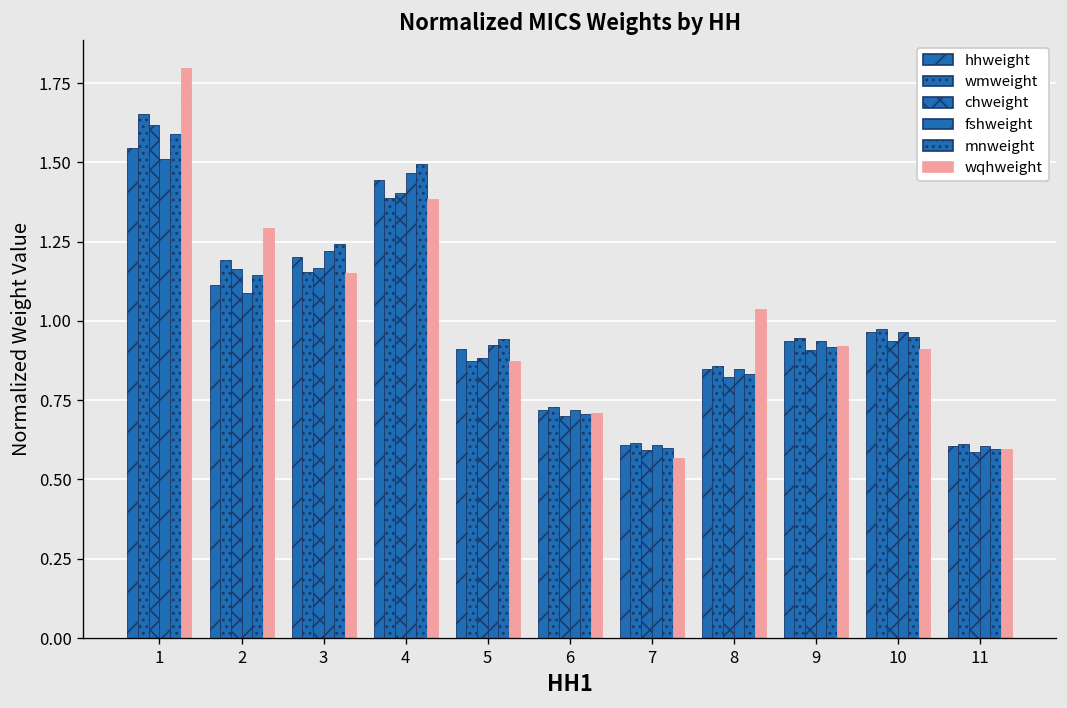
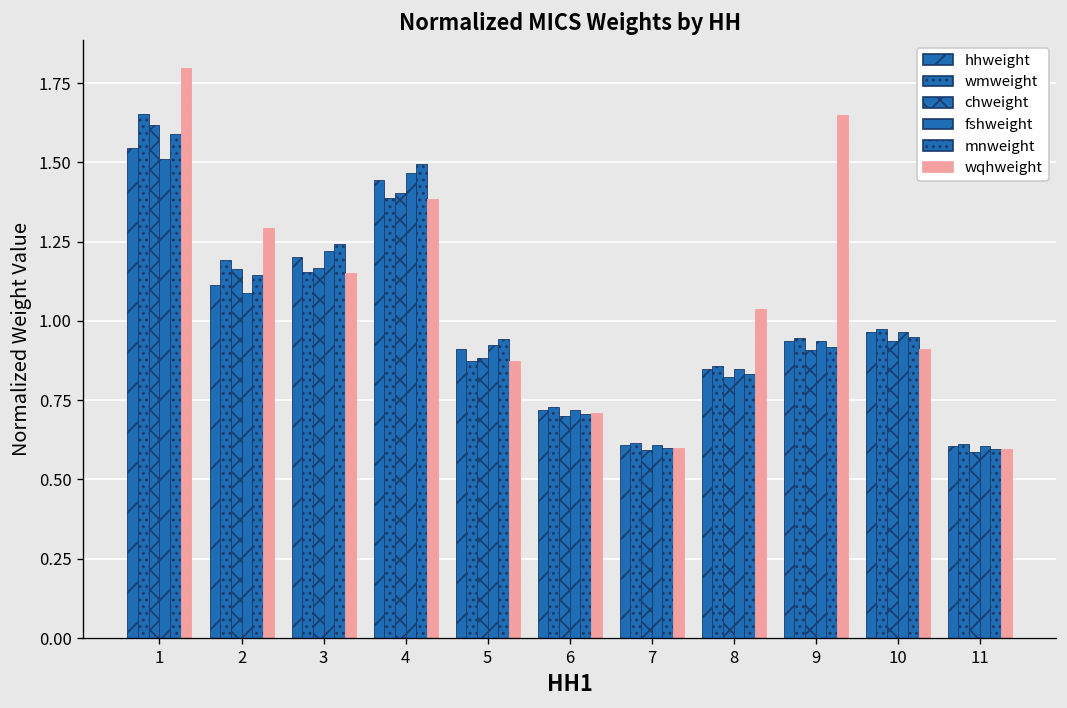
wqhweight, 7: 0.57 -> 0.60
wqhweight, 9: 0.92 -> 1.65
